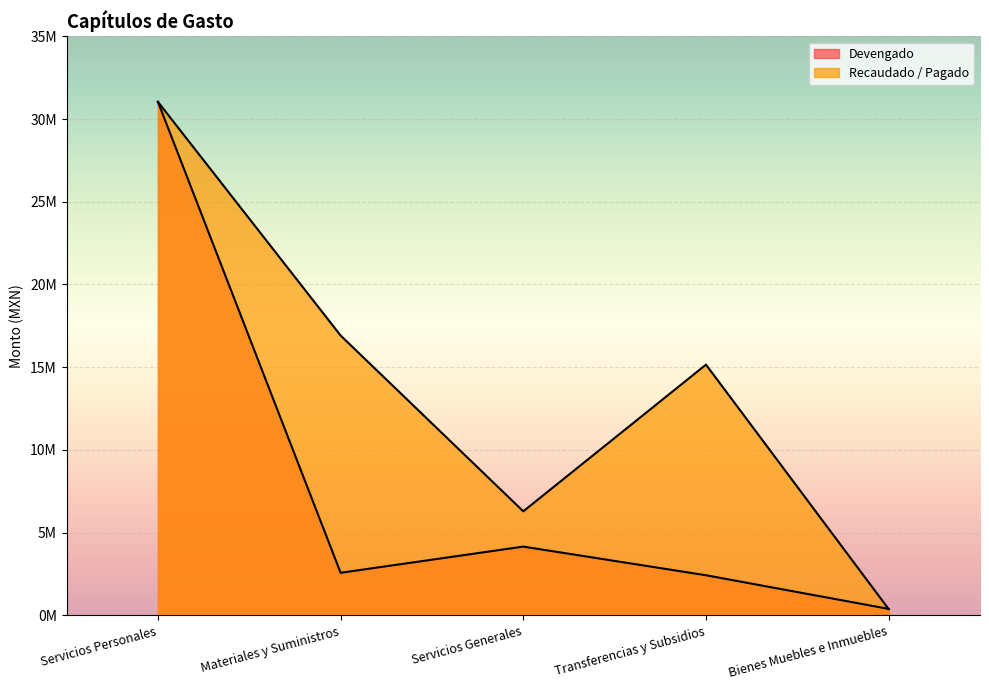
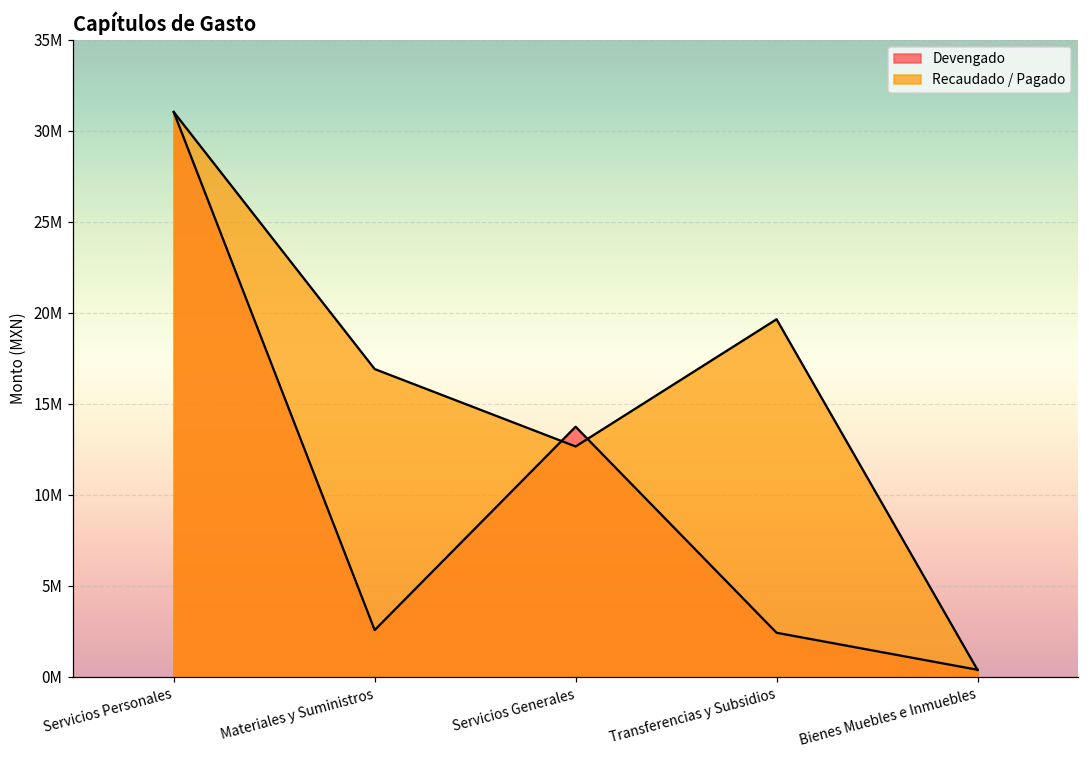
Devengado, Servicios Generales: 4200000 -> 13700000
Recaudado / Pagado, Servicios Generales: 6300000 -> 12700000
Recaudado / Pagado, Transferencias y Subsidios: 15200000 -> 19700000
